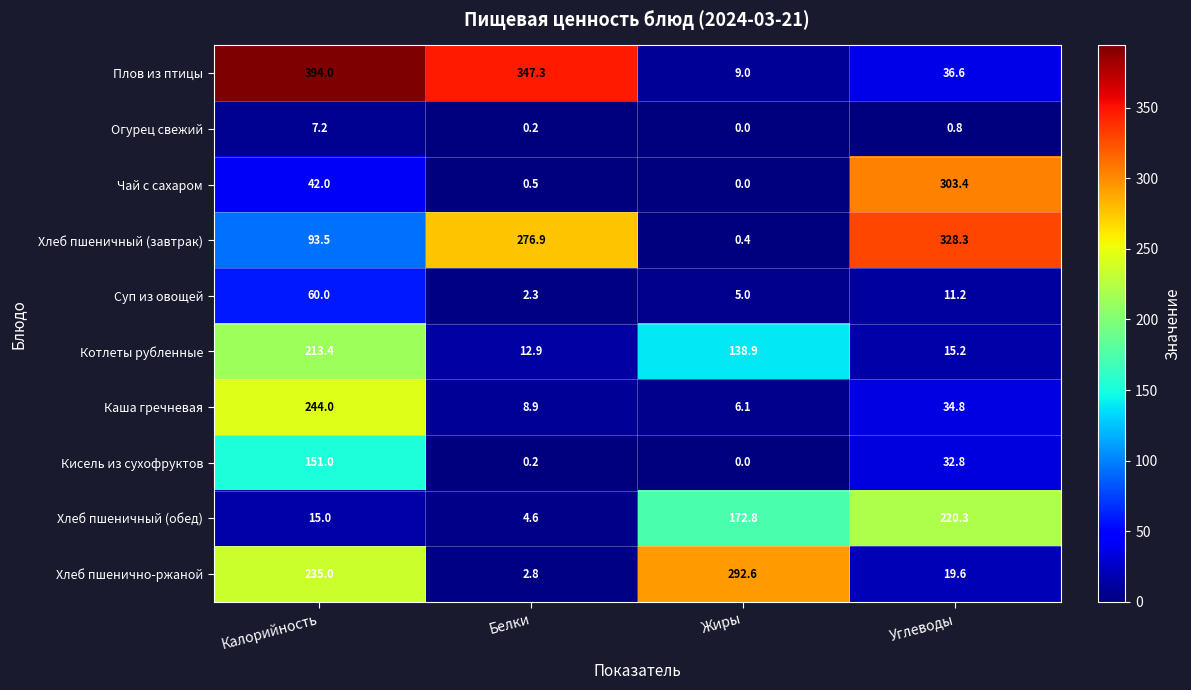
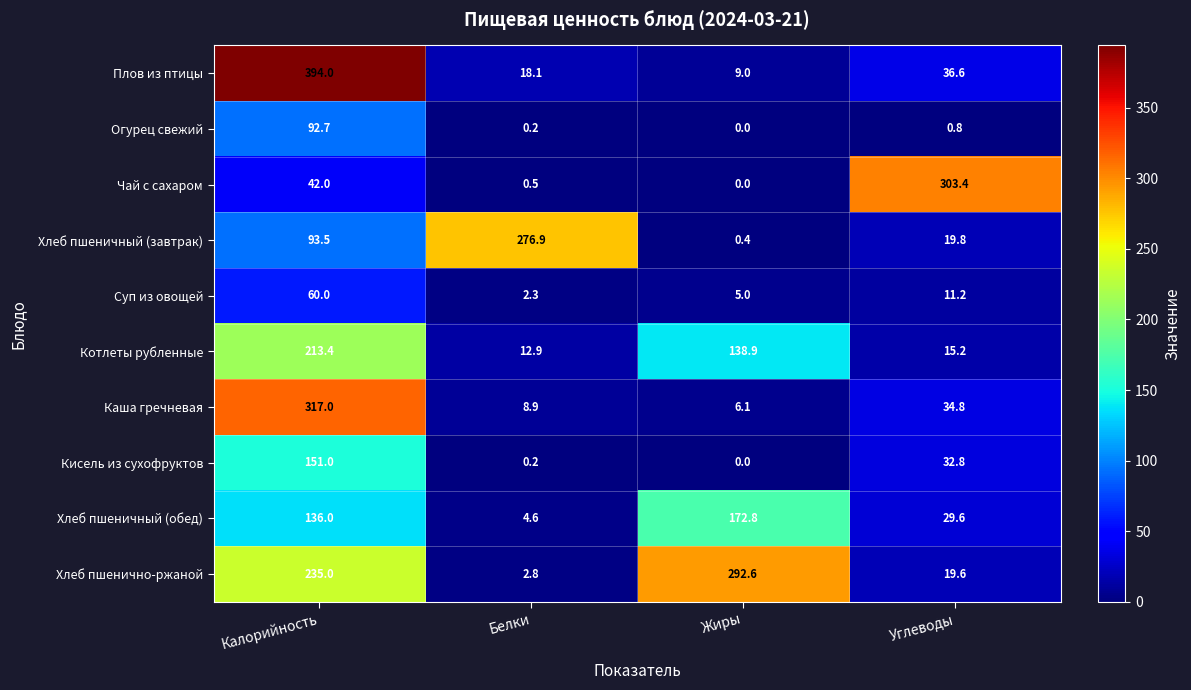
Плов из птицы, Белки: 347.3 -> 18.1
Огурец свежий, Калорийность: 7.2 -> 92.7
Хлеб пшеничный (завтрак), Углеводы: 328.3 -> 19.8
Каша гречневая, Калорийность: 244.0 -> 317.0
Хлеб пшеничный (обед), Калорийность: 15.0 -> 136.0
Хлеб пшеничный (обед), Углеводы: 220.3 -> 29.6
